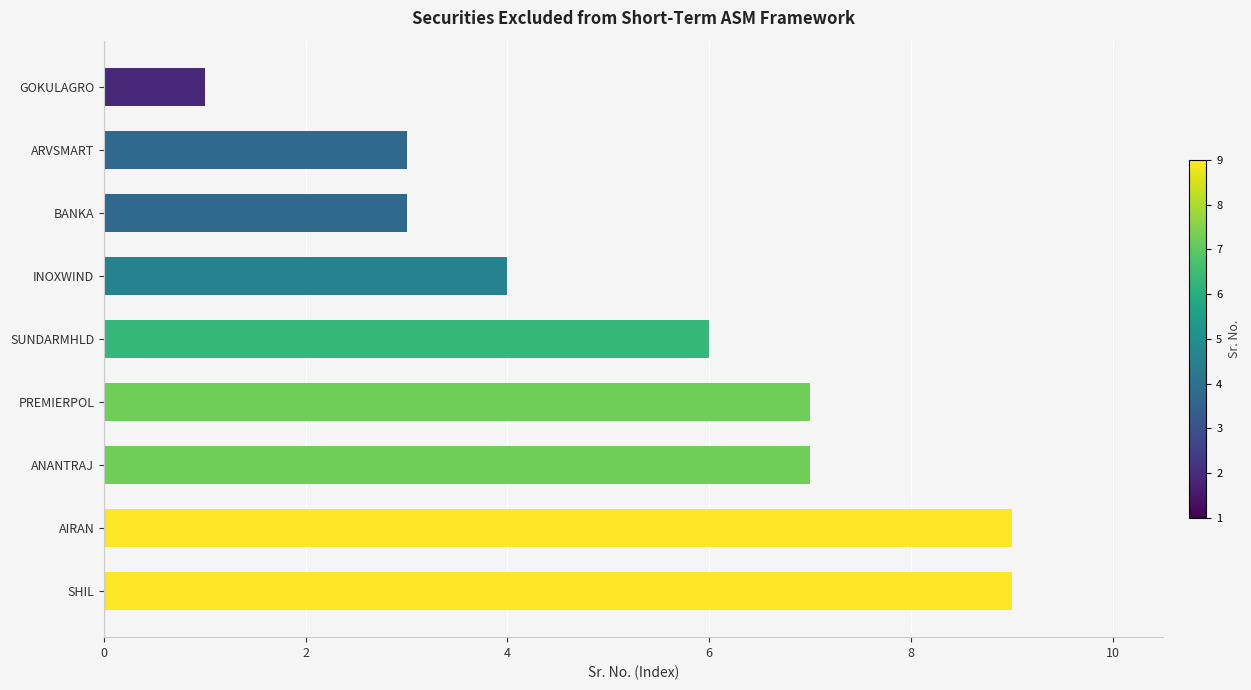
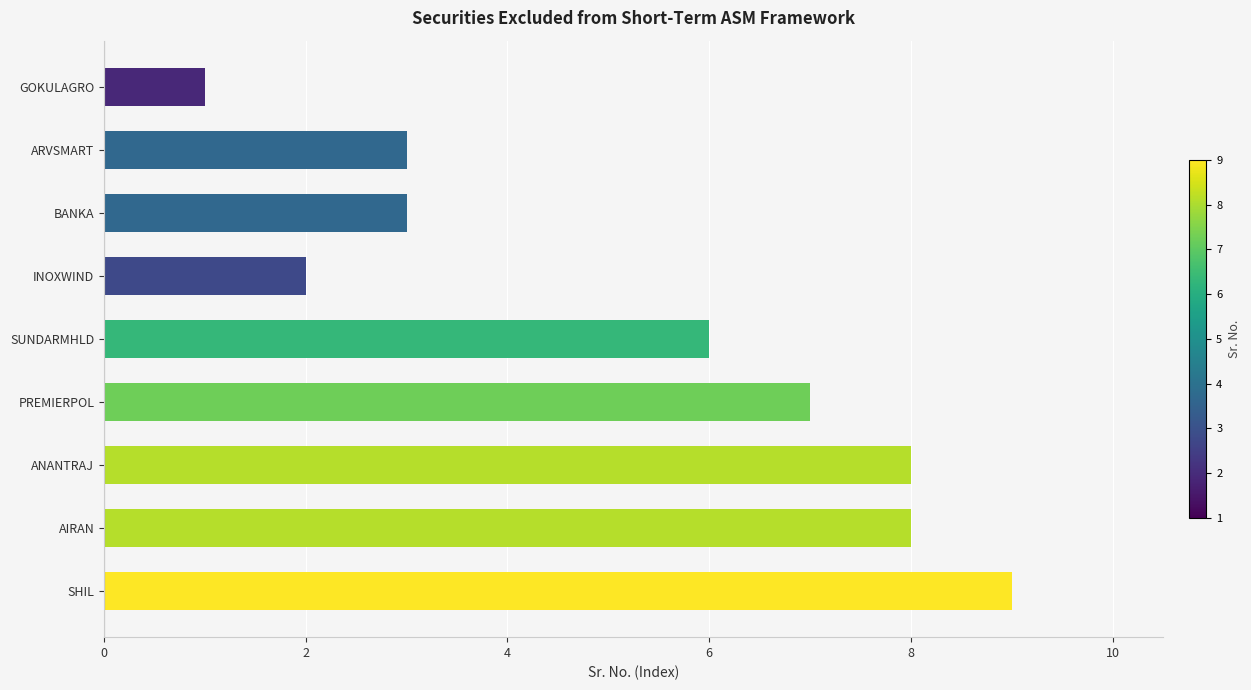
INOXWIND: 4 -> 2
ANANTRAJ: 7 -> 8
AIRAN: 9 -> 8
